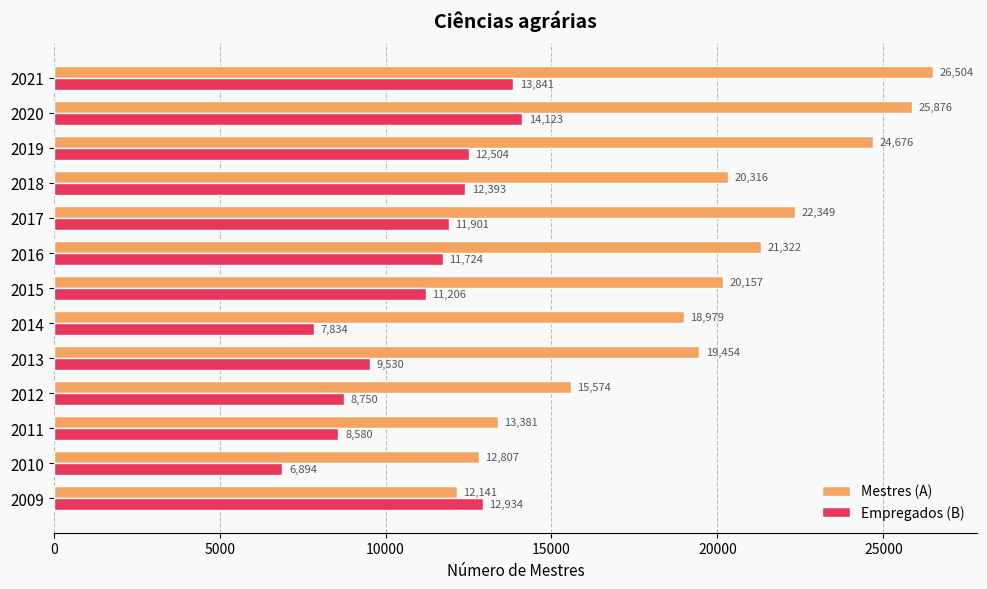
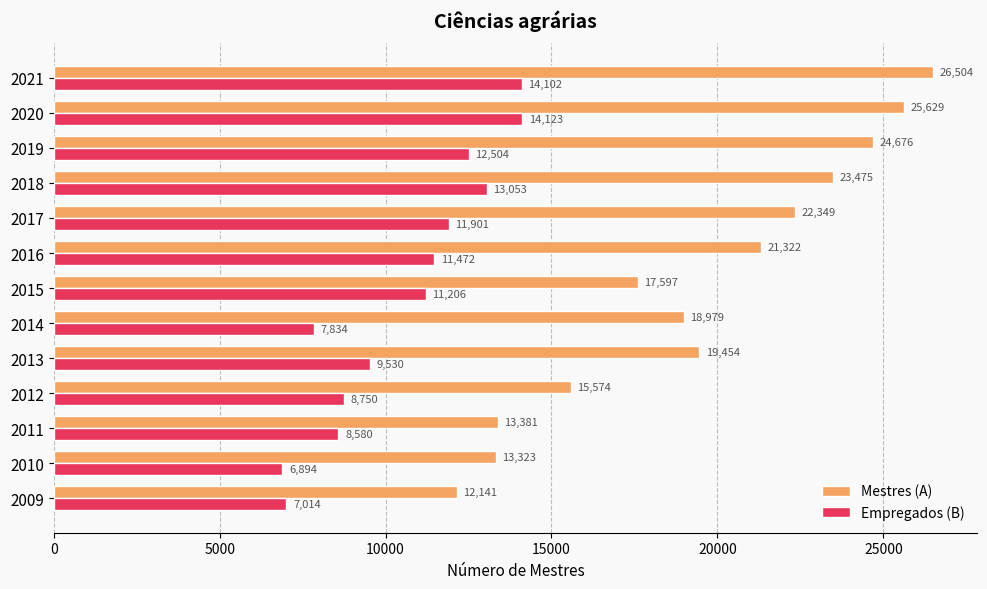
Empregados (B), 2021: 13,841 -> 14,102
Mestres (A), 2020: 25,876 -> 25,629
Mestres (A), 2018: 20,316 -> 23,475
Empregados (B), 2018: 12,393 -> 13,053
Empregados (B), 2016: 11,724 -> 11,472
Mestres (A), 2015: 20,157 -> 17,597
Mestres (A), 2010: 12,807 -> 13,323
Empregados (B), 2009: 12,934 -> 7,014
